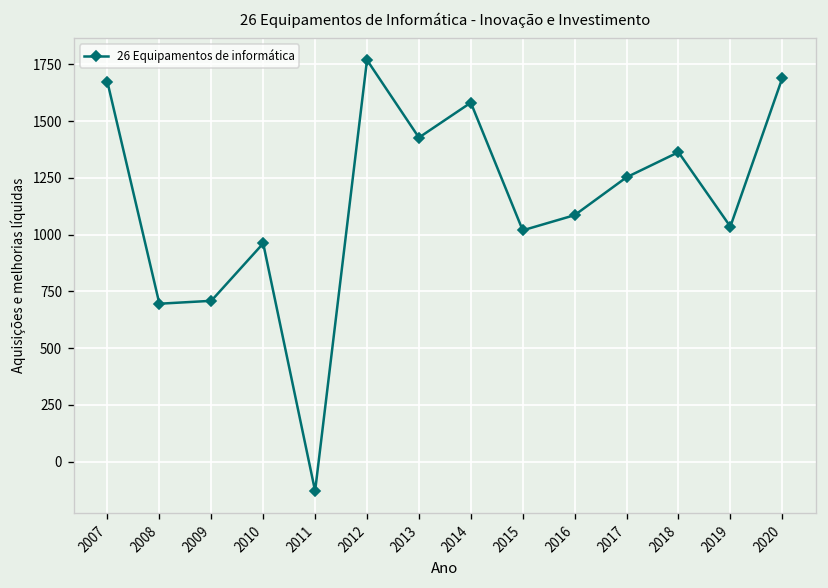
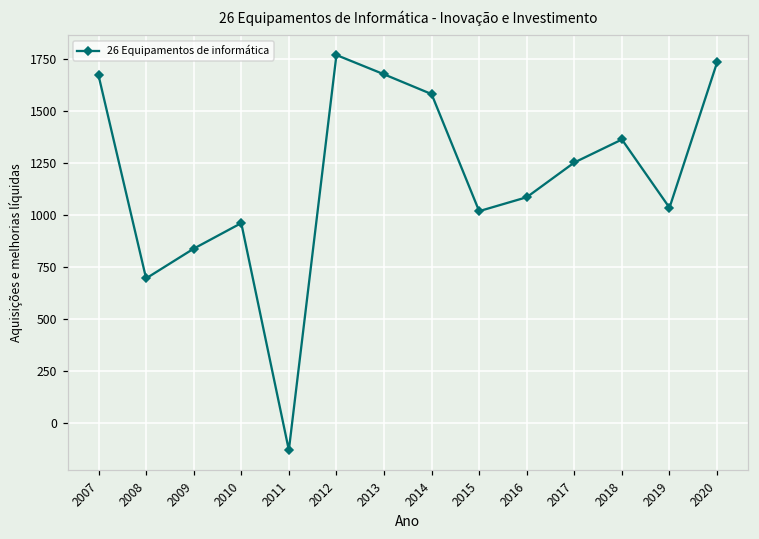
2009: 710 -> 840
2013: 1430 -> 1680
2020: 1690 -> 1730
